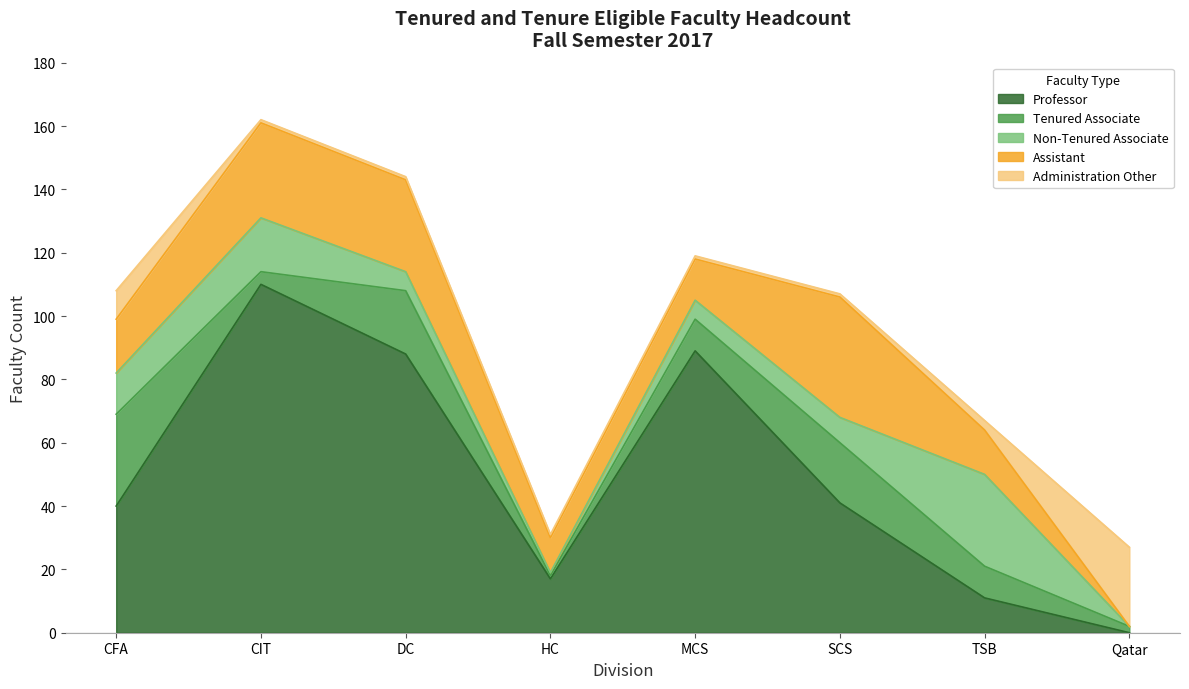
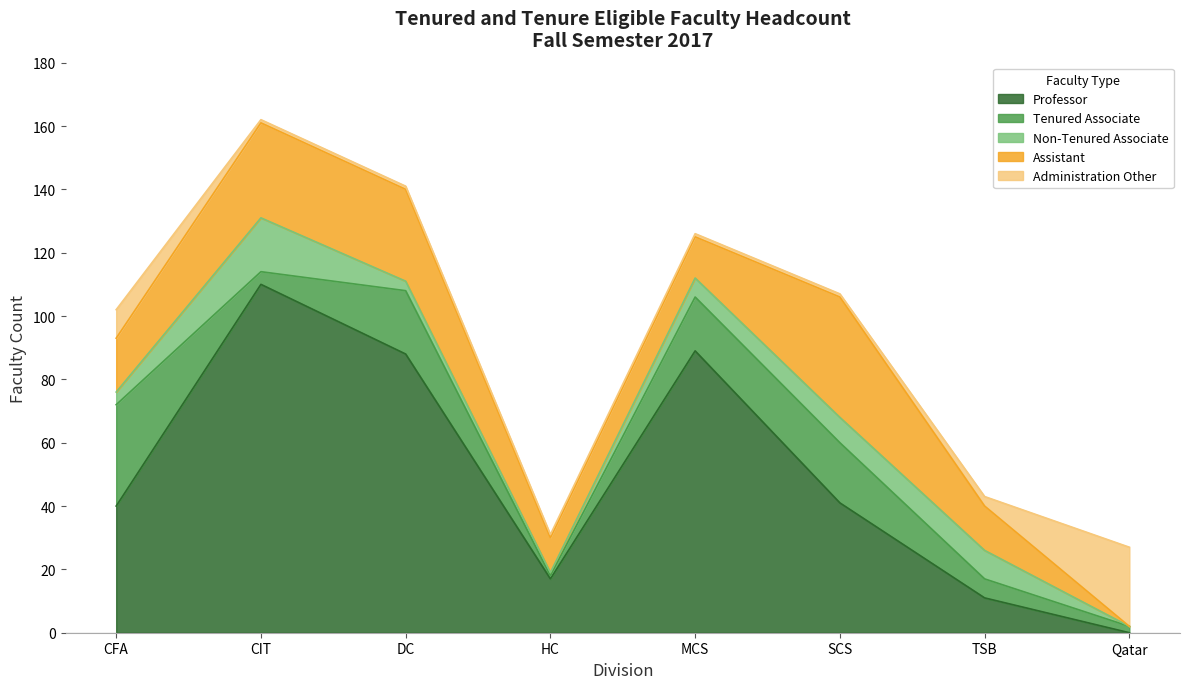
Tenured Associate, CFA: 29 -> 32
Non-Tenured Associate, CFA: 13 -> 4
Non-Tenured Associate, DC: 6 -> 3
Tenured Associate, MCS: 10 -> 17
Tenured Associate, TSB: 10 -> 6
Non-Tenured Associate, TSB: 29 -> 9
